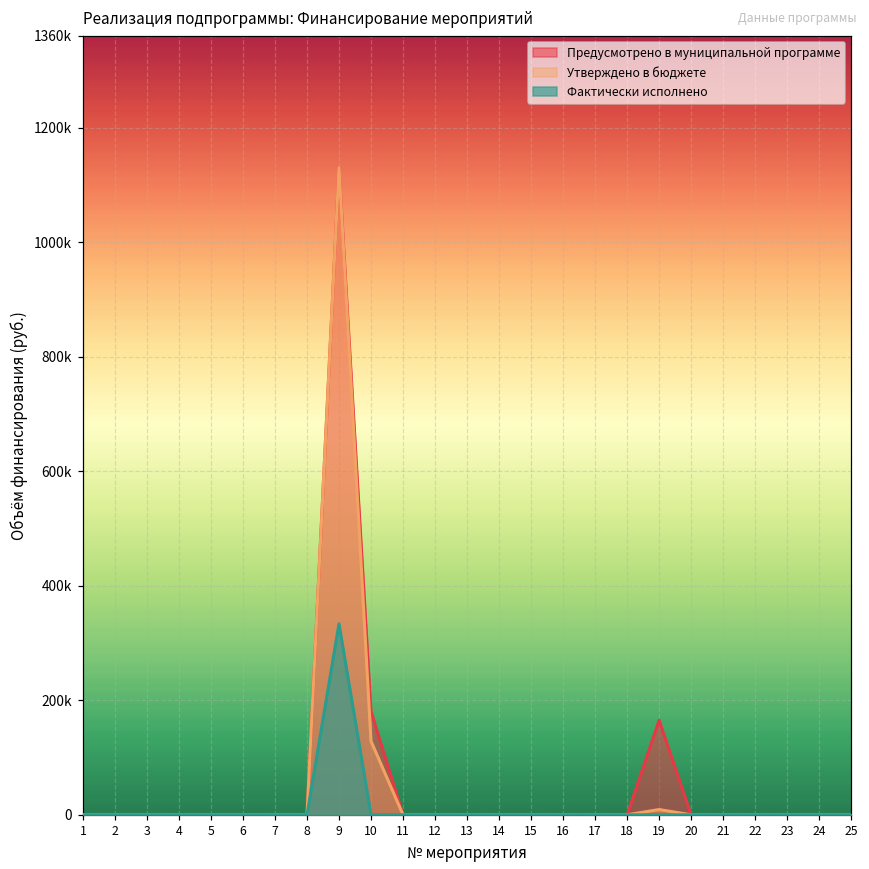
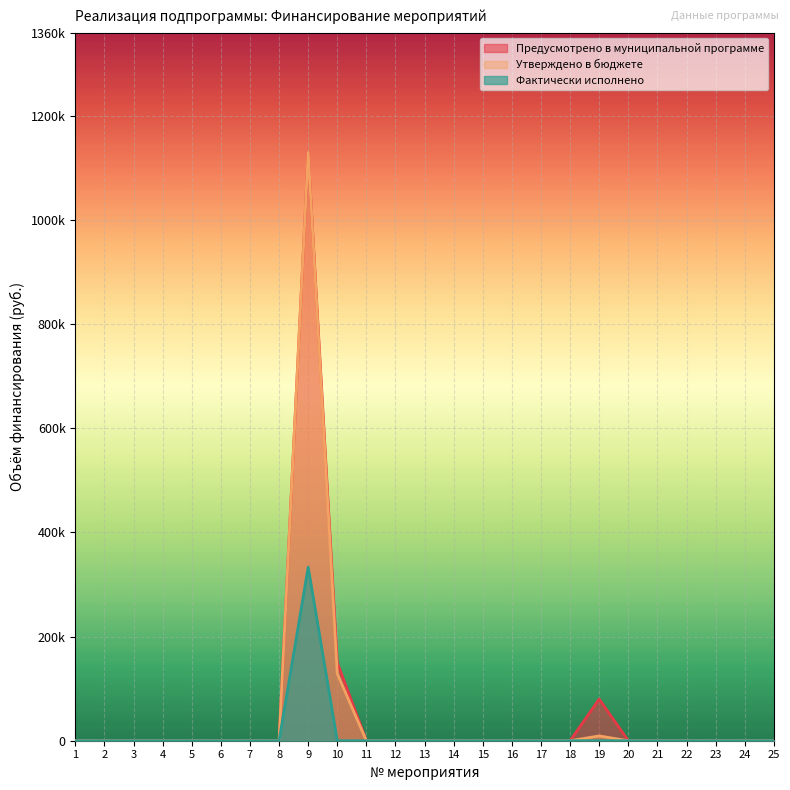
Предусмотрено в муниципальной программе, 10: 180000 -> 150000
Предусмотрено в муниципальной программе, 19: 170000 -> 80000
